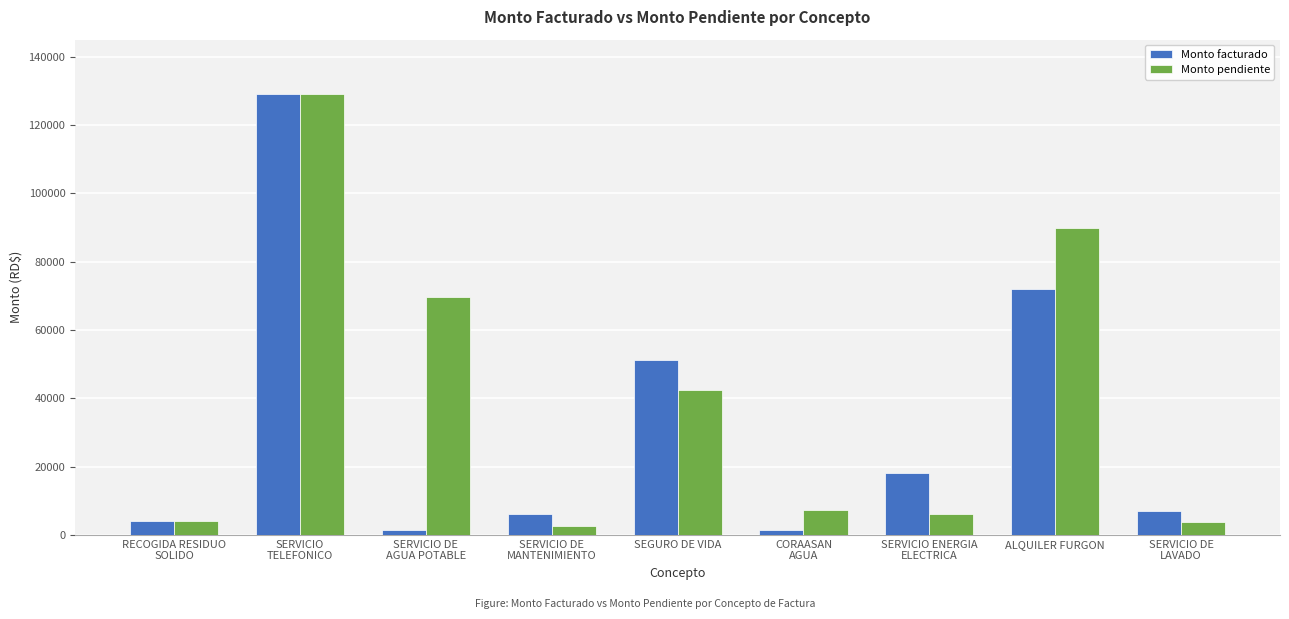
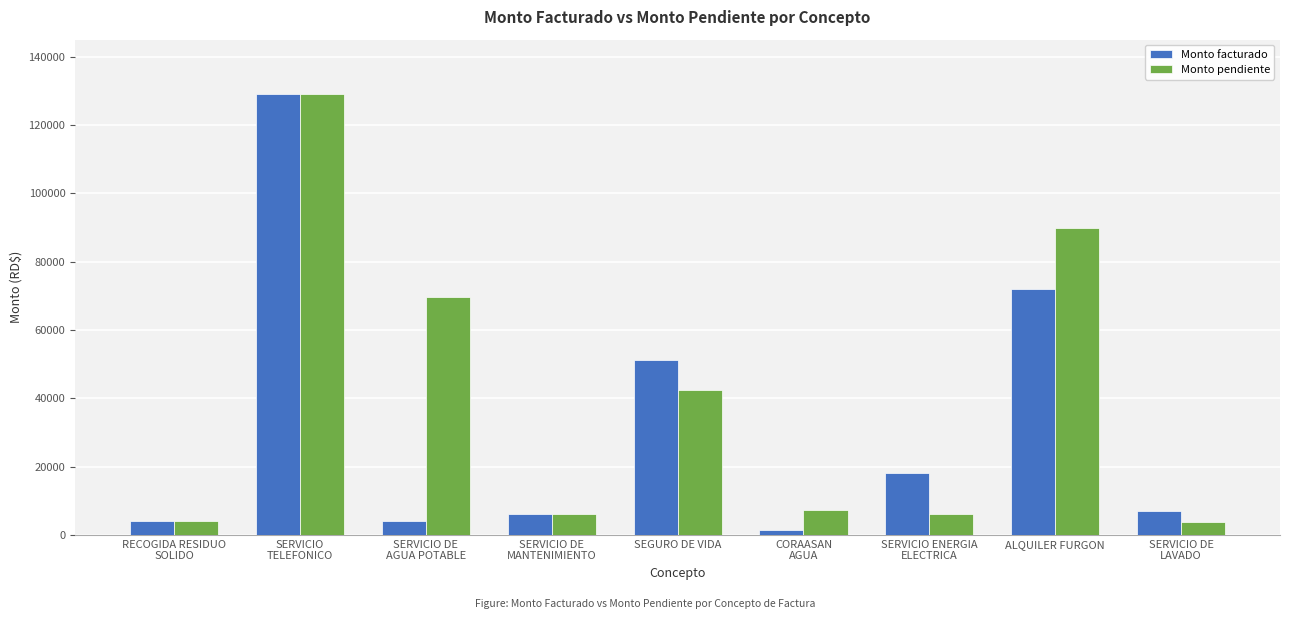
Monto facturado, SERVICIO DE AGUA POTABLE: 1000 -> 4000
Monto pendiente, SERVICIO DE MANTENIMIENTO: 3000 -> 6000
